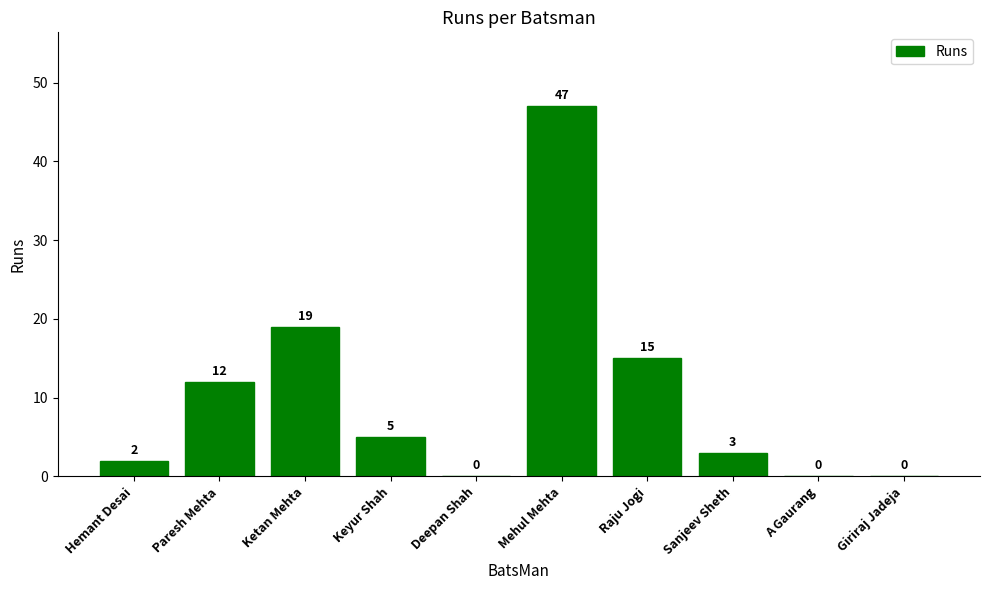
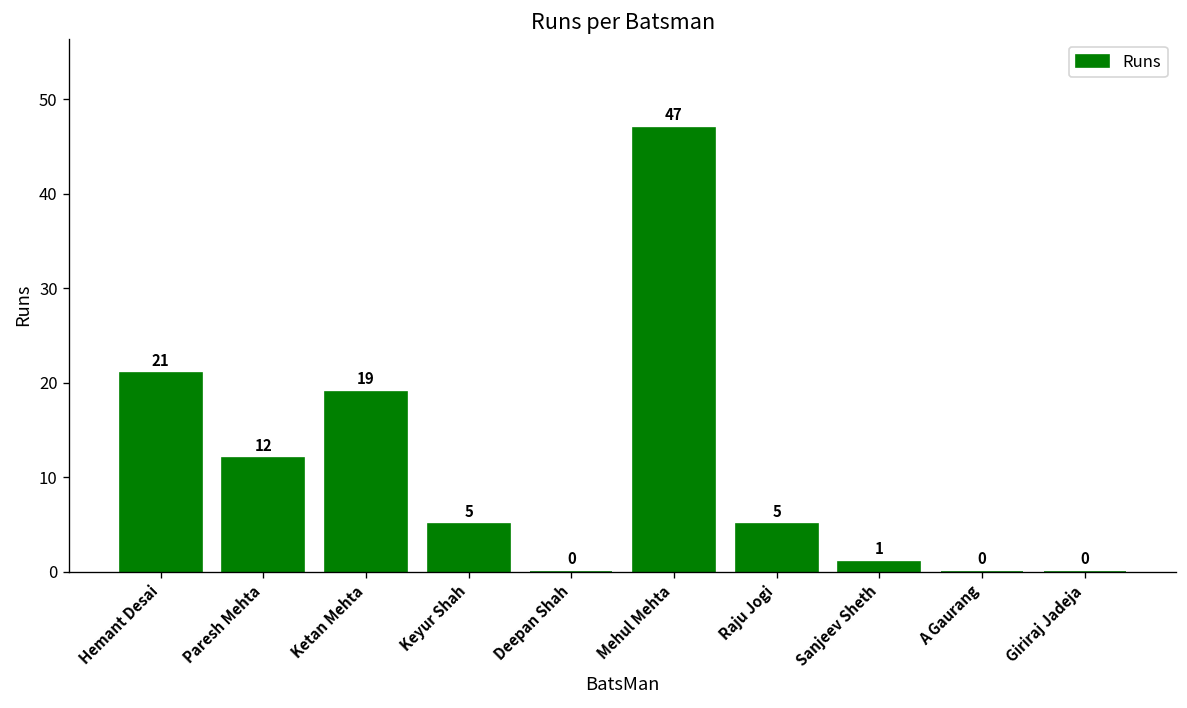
Hemant Desai: 2 -> 21
Raju Jogi: 15 -> 5
Sanjeev Sheth: 3 -> 1
